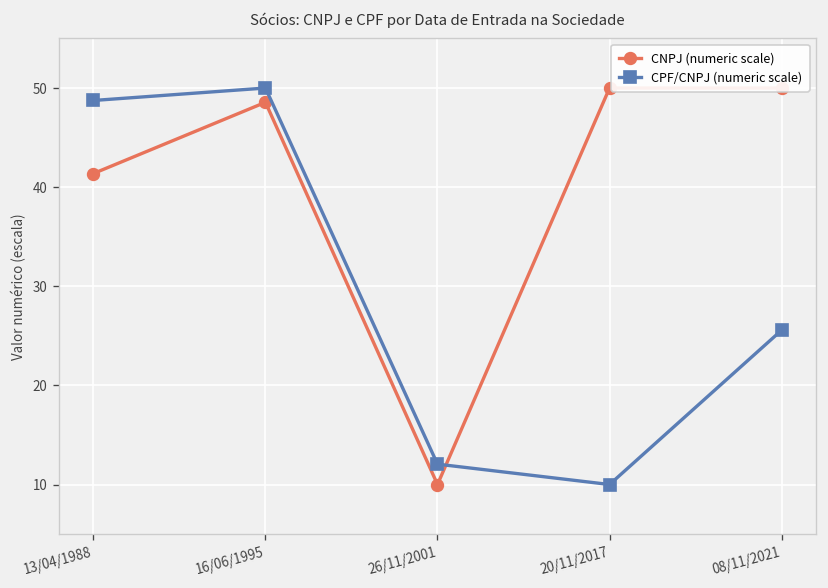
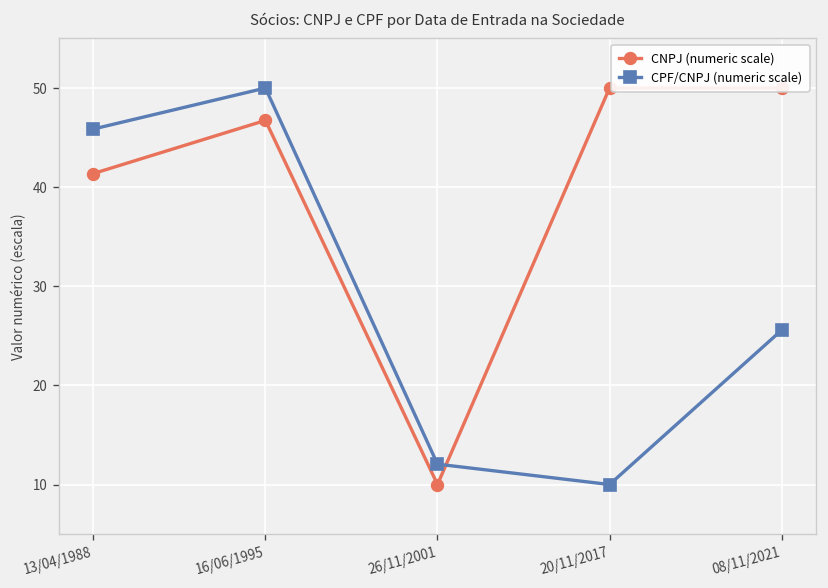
CPF/CNPJ (numeric scale), 13/04/1988: 49 -> 46
CNPJ (numeric scale), 16/06/1995: 49 -> 47
